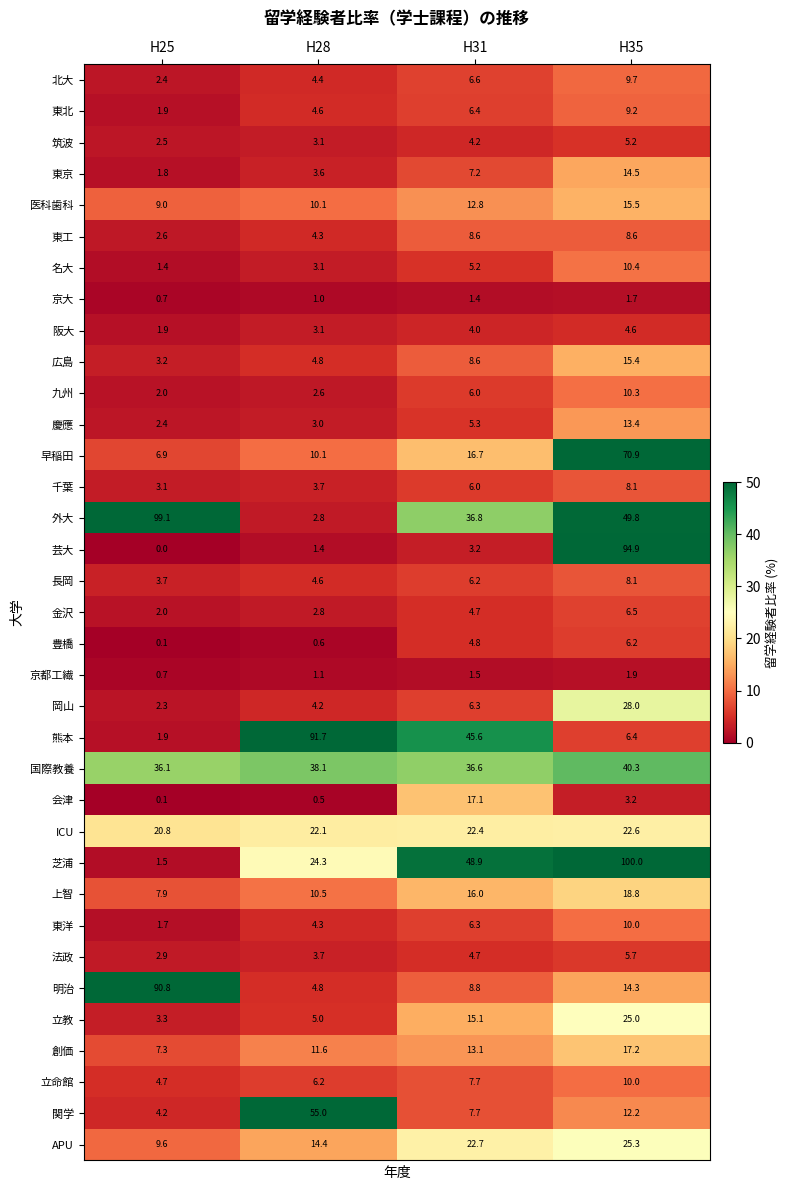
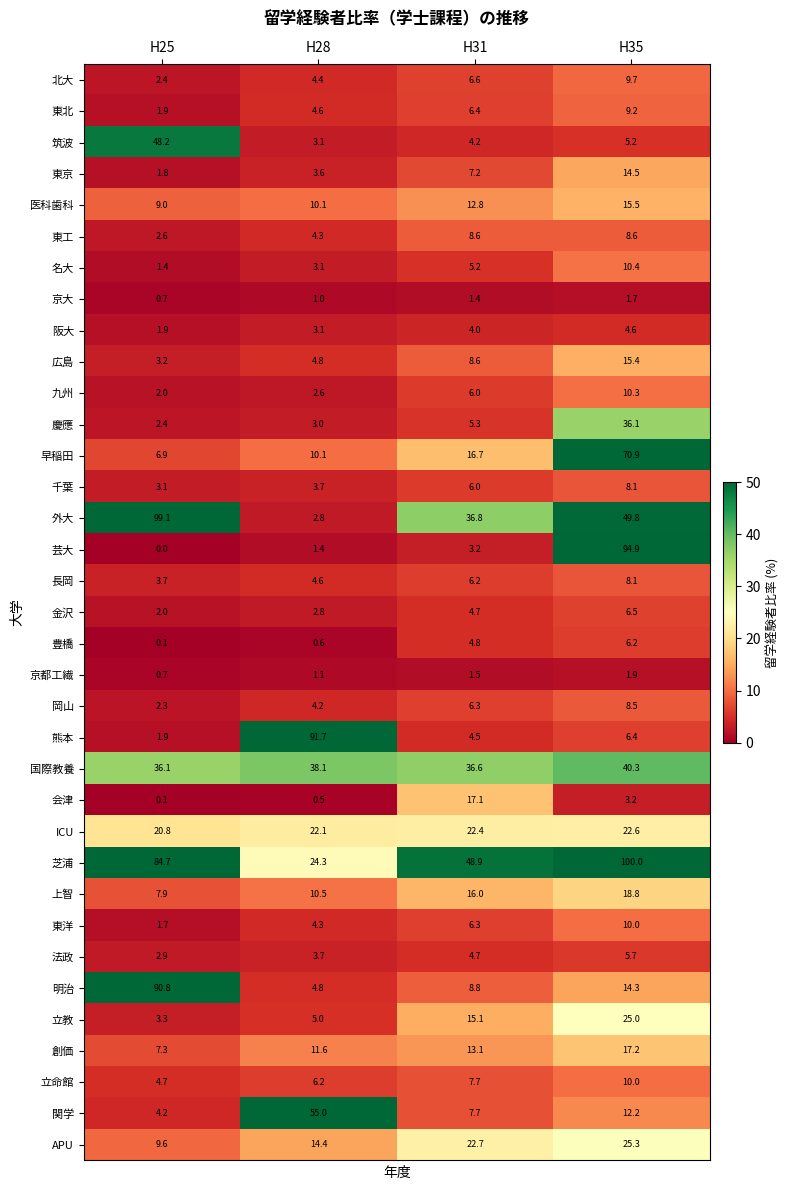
筑波, H25: 2.5 -> 48.2
慶應, H35: 13.4 -> 36.1
岡山, H35: 28.0 -> 8.5
熊本, H31: 45.6 -> 4.5
芝浦, H25: 1.5 -> 84.7
